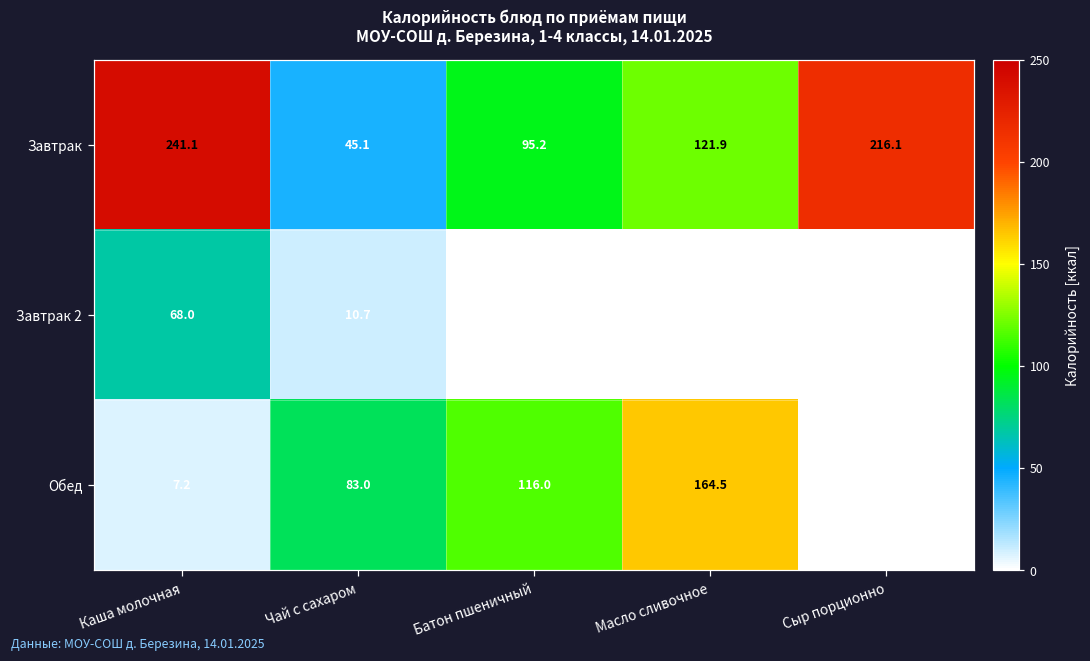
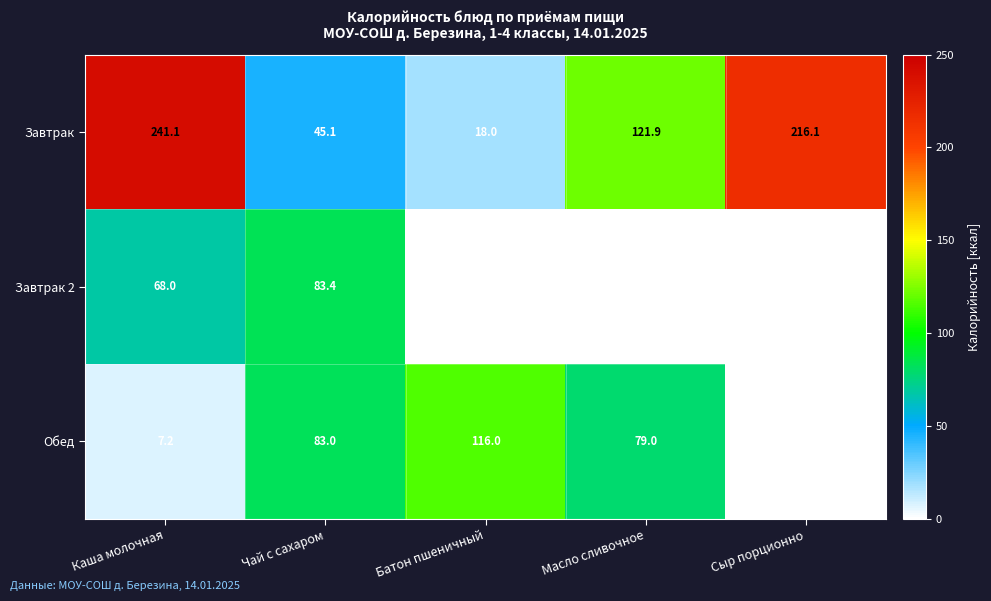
Завтрак, Батон пшеничный: 95.2 -> 18.0
Завтрак 2, Чай с сахаром: 10.7 -> 83.4
Обед, Масло сливочное: 164.5 -> 79.0
